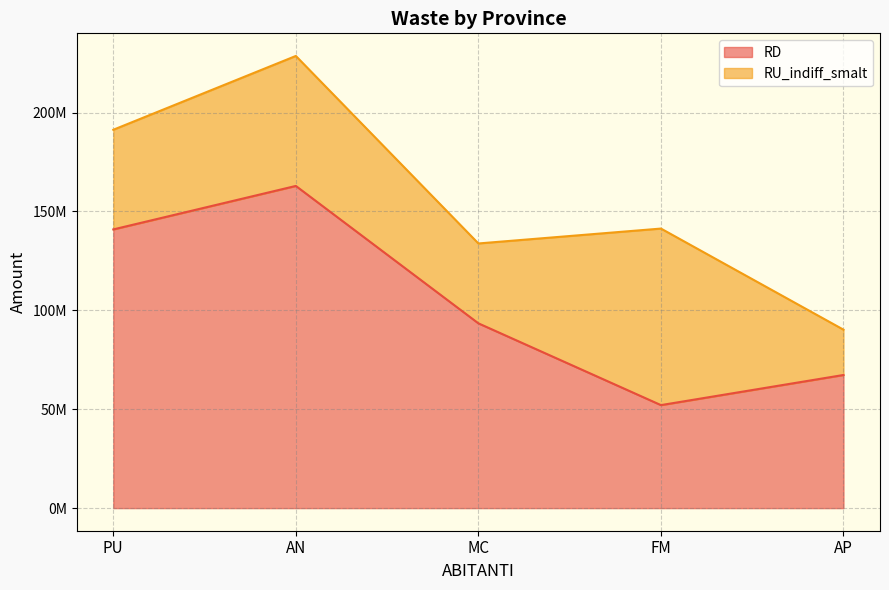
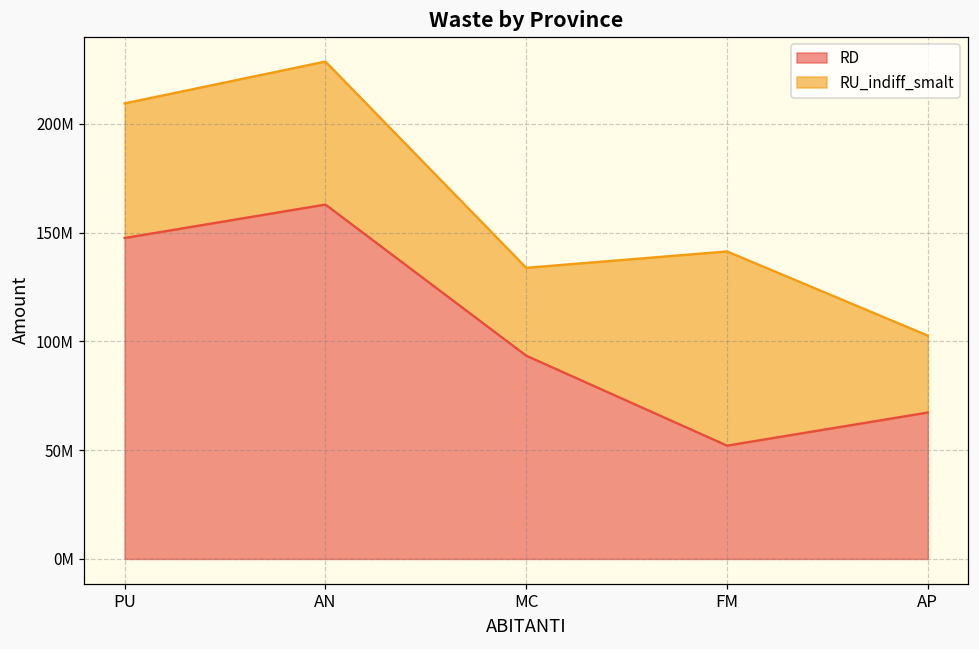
RD, PU: 141000000 -> 148000000
RU_indiff_smalt, PU: 50000000 -> 62000000
RU_indiff_smalt, AP: 23000000 -> 35000000
